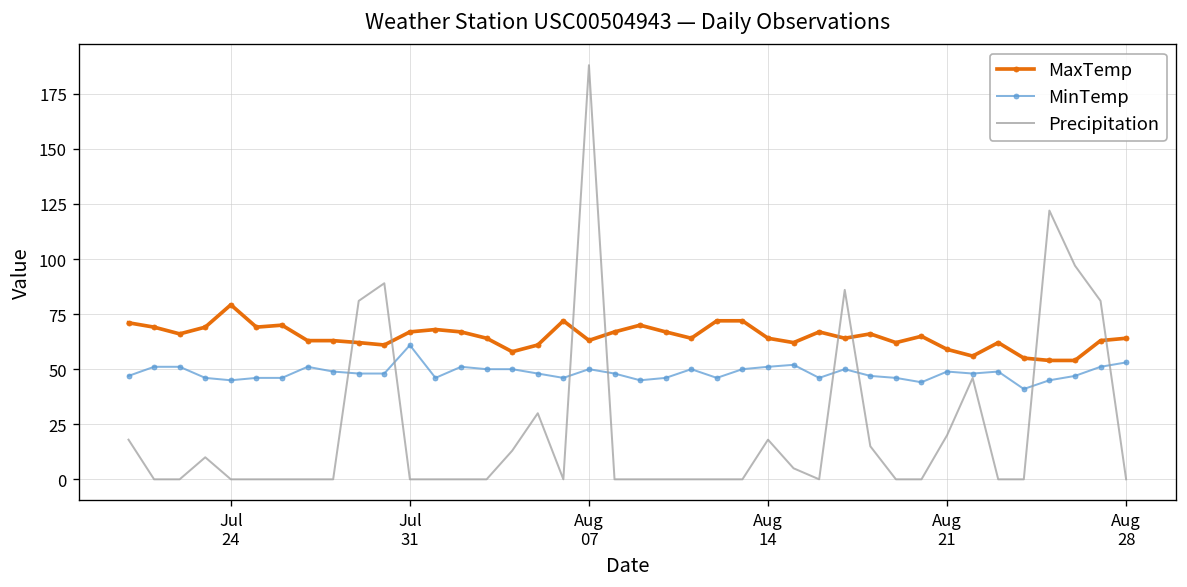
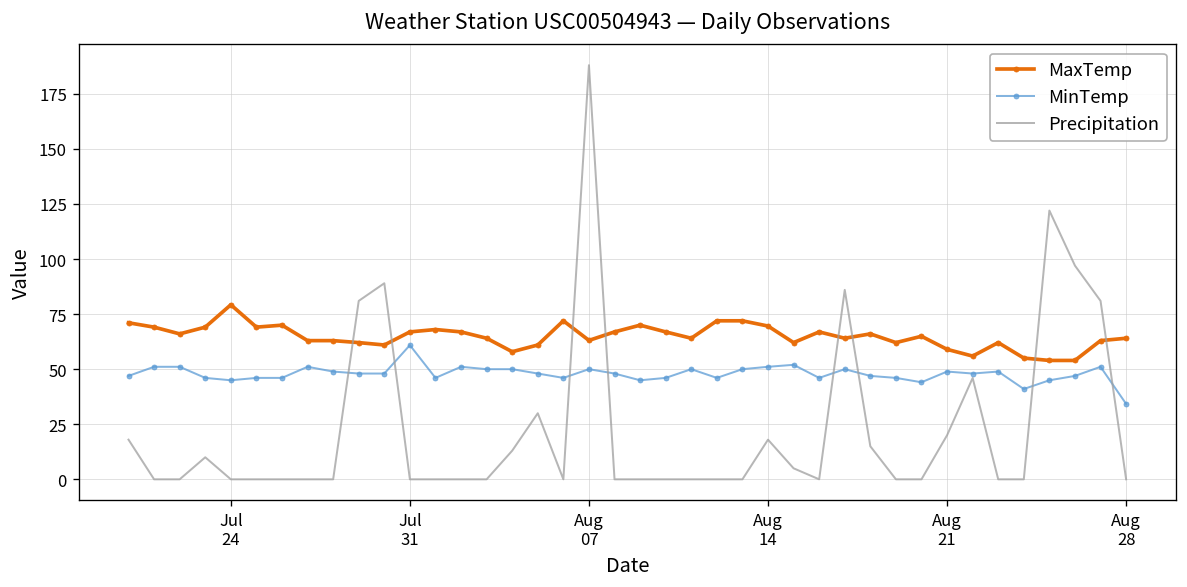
MaxTemp, Aug 14: 64 -> 70
MinTemp, Aug 28: 53 -> 34
